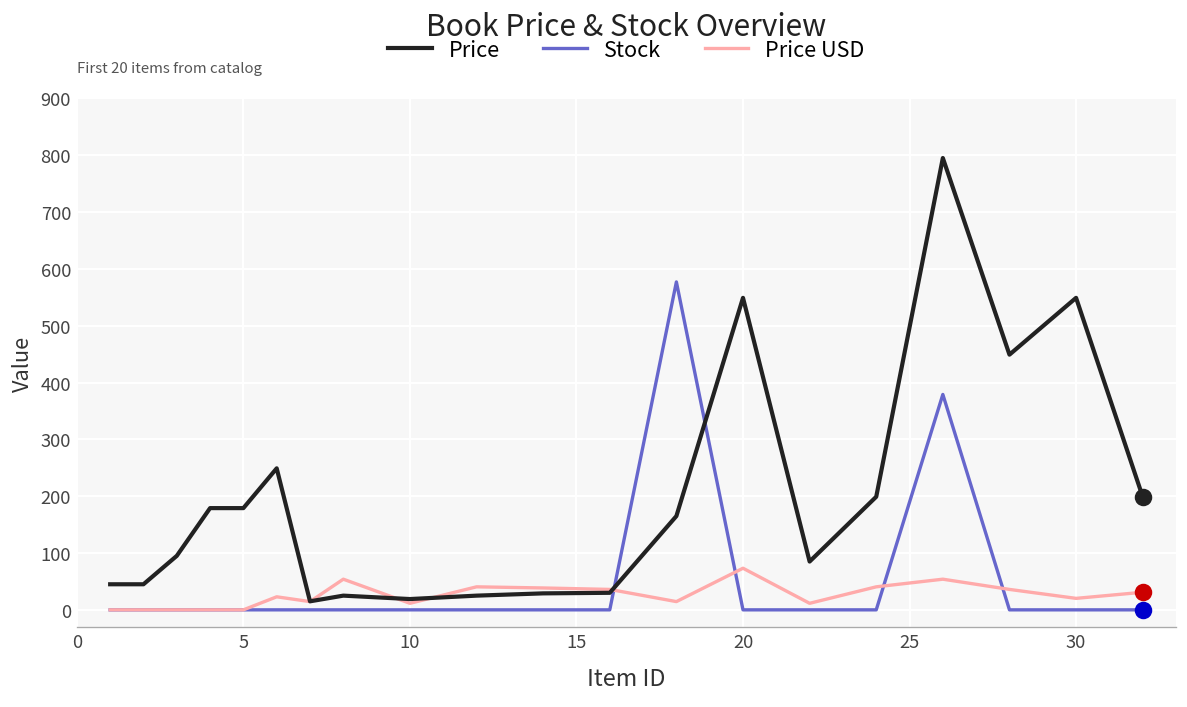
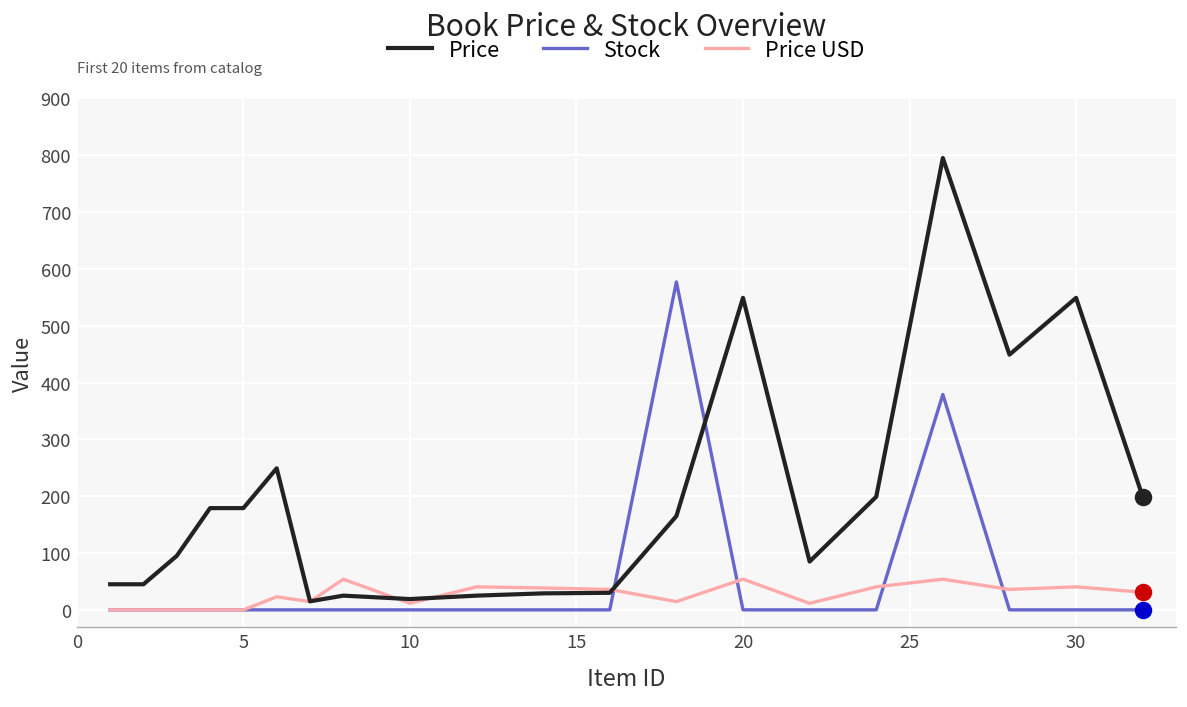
Price USD, 20: 70 -> 50
Price USD, 30: 20 -> 40
